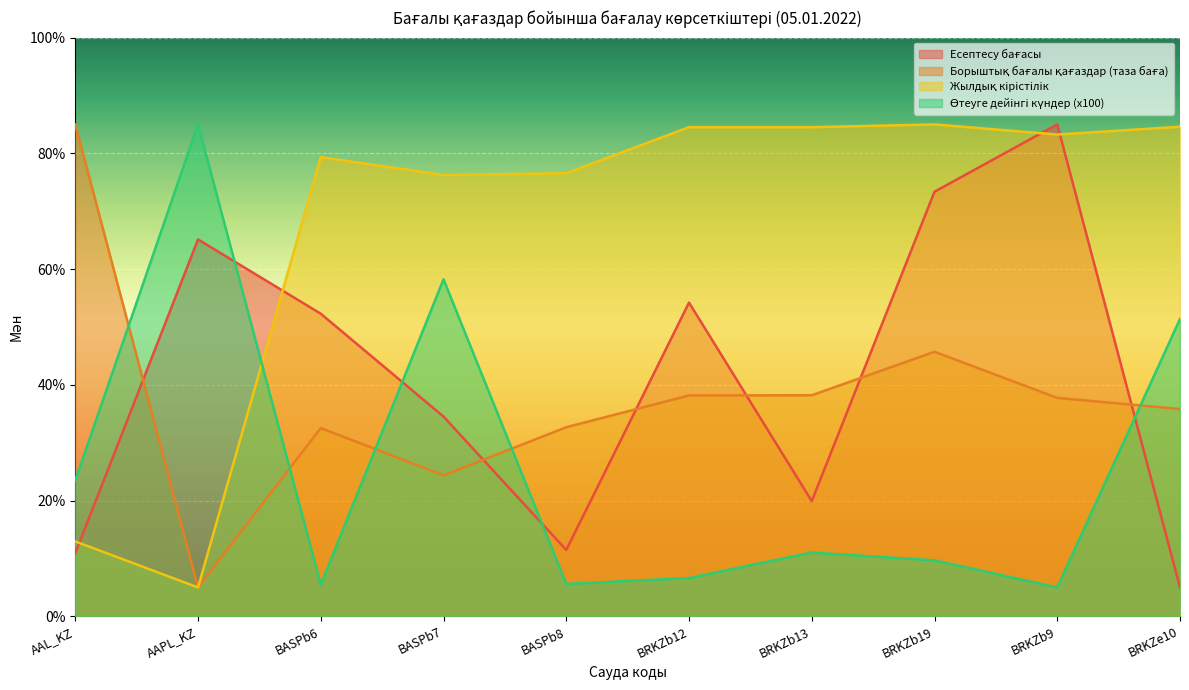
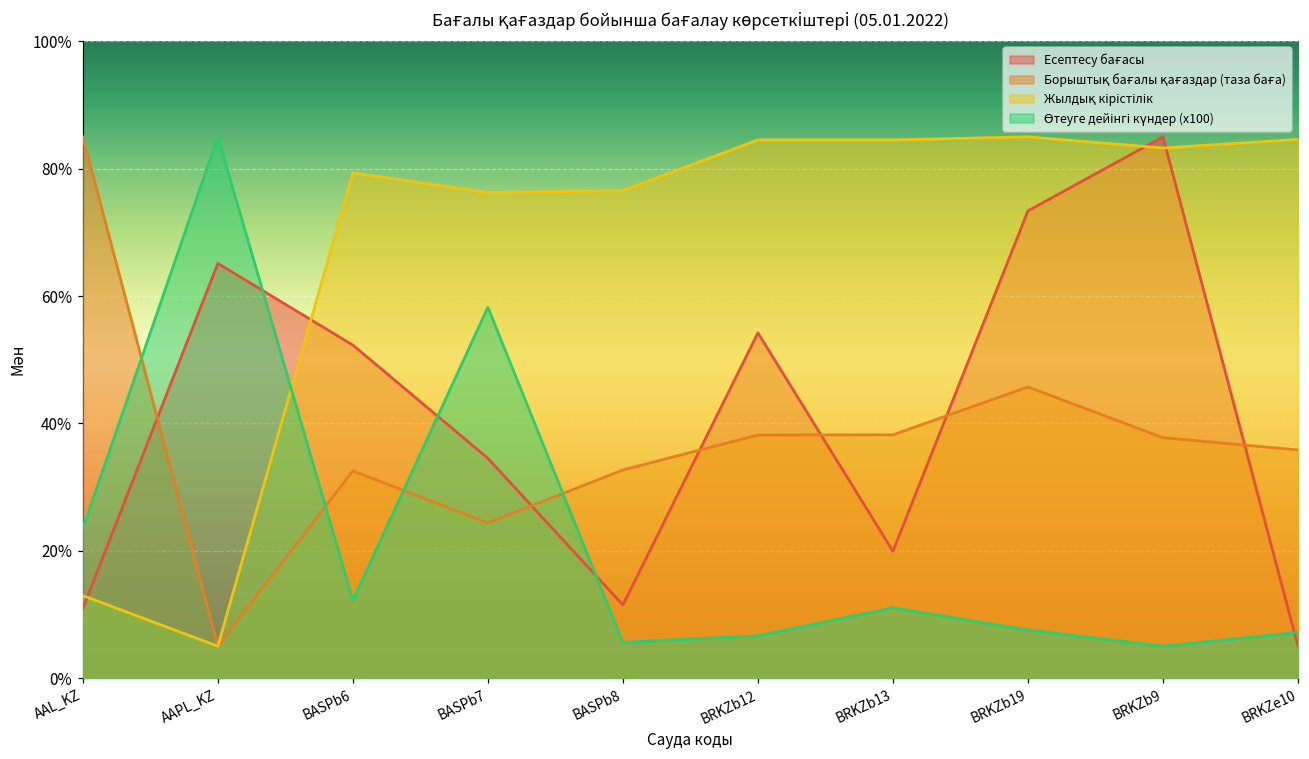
Өтеуге дейінгі күндер (x100), BASPb6: 5% -> 12%
Өтеуге дейінгі күндер (x100), BRKZb19: 10% -> 8%
Өтеуге дейінгі күндер (x100), BRKZe10: 51% -> 7%
